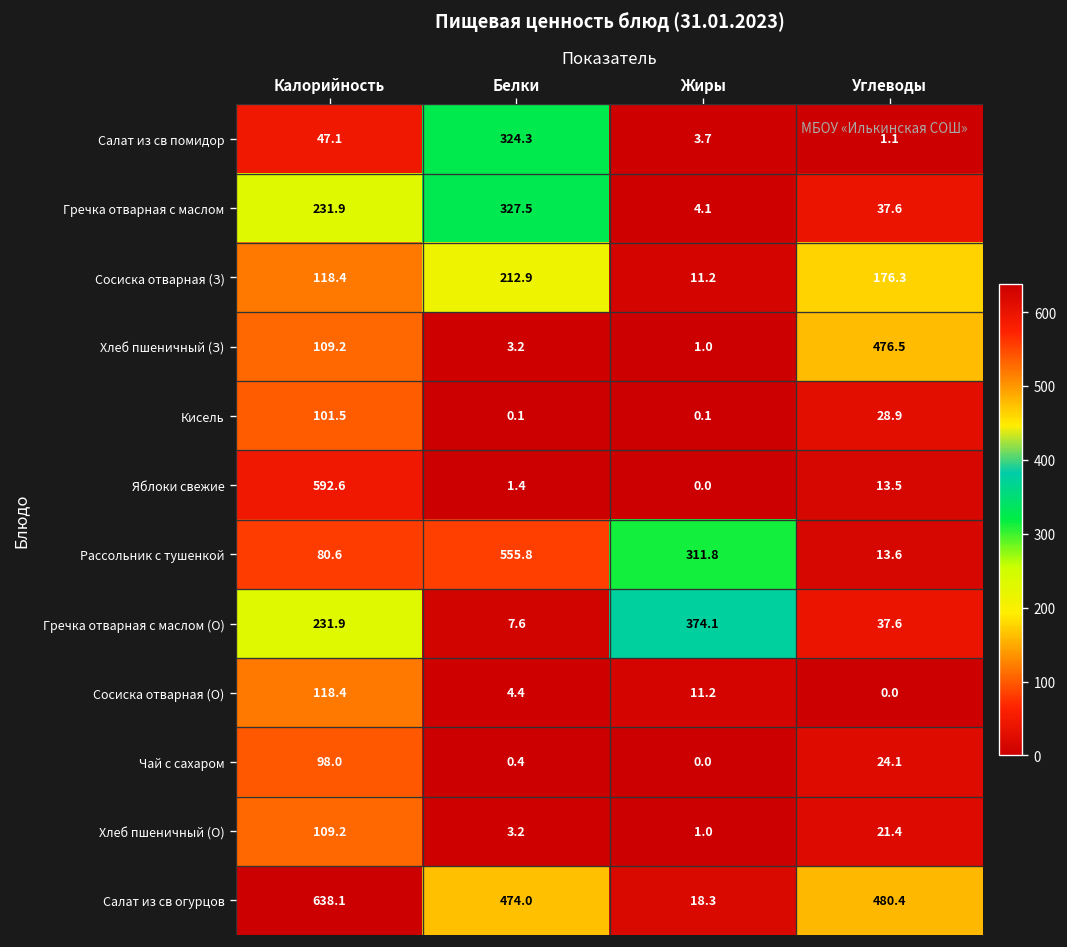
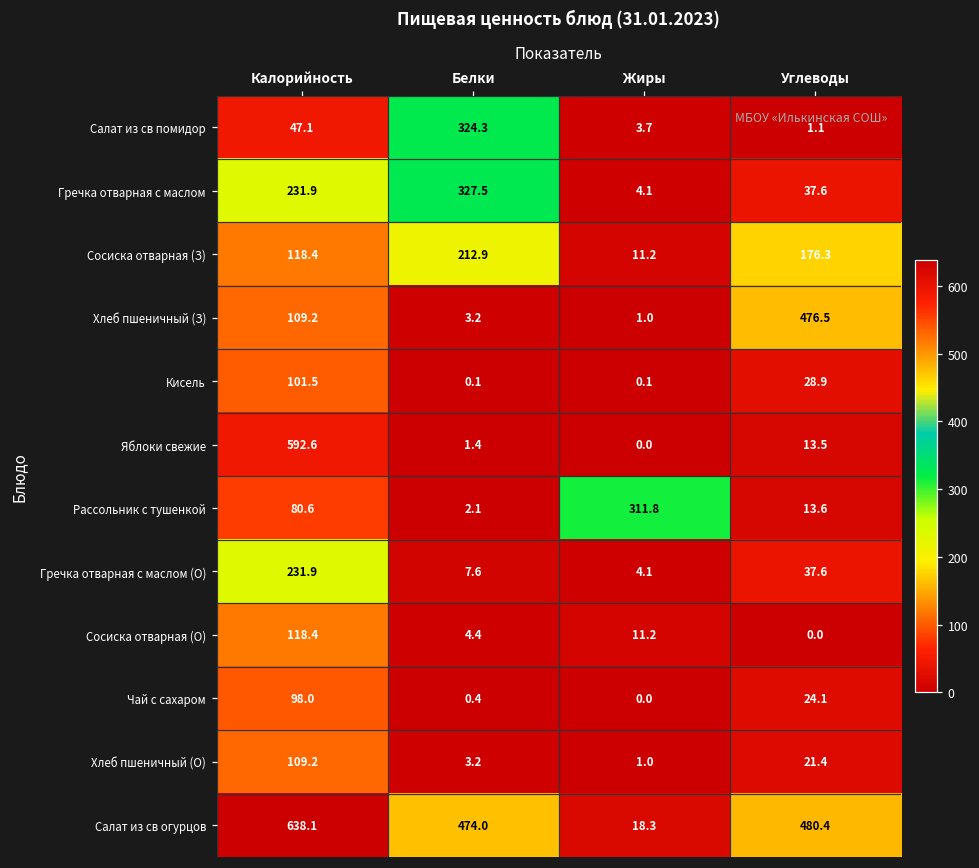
Рассольник с тушенкой, Белки: 555.8 -> 2.1
Гречка отварная с маслом (О), Жиры: 374.1 -> 4.1
